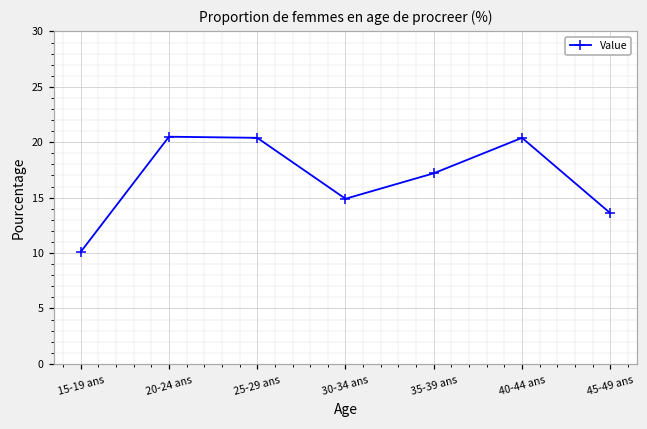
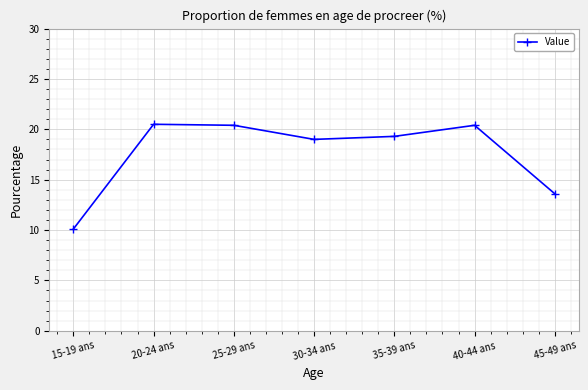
30-34 ans: 14.9 -> 19.0
35-39 ans: 17.2 -> 19.3
